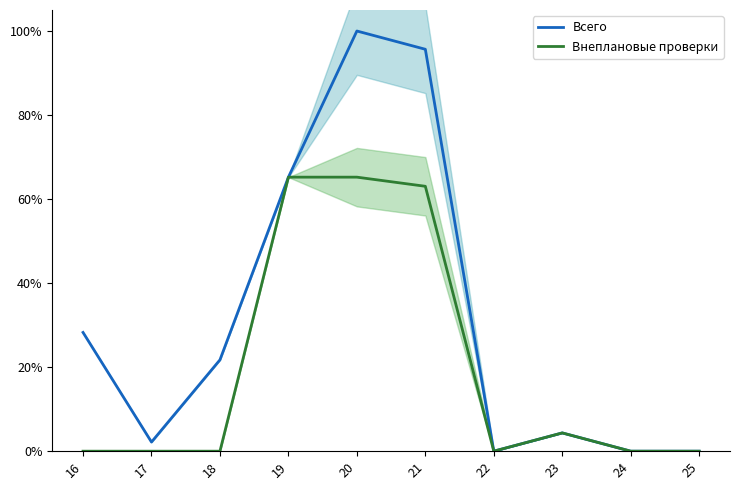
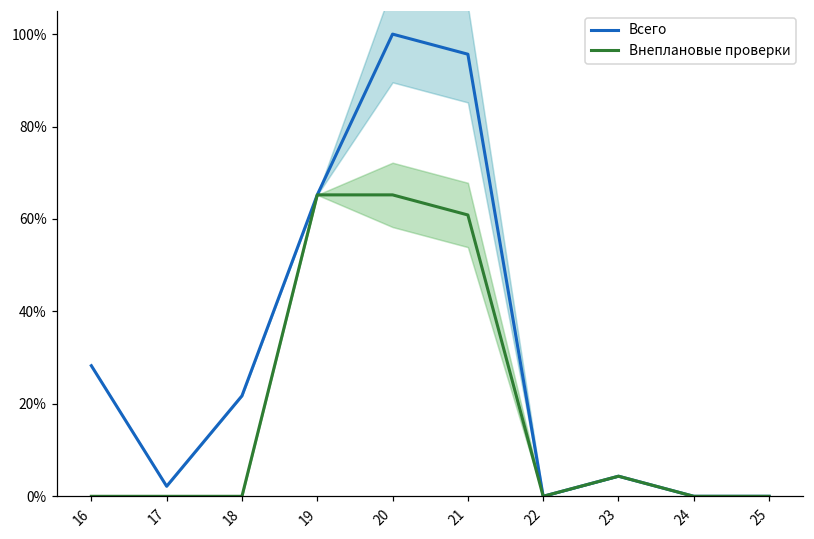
Внеплановые проверки, 21: 63% -> 61%
